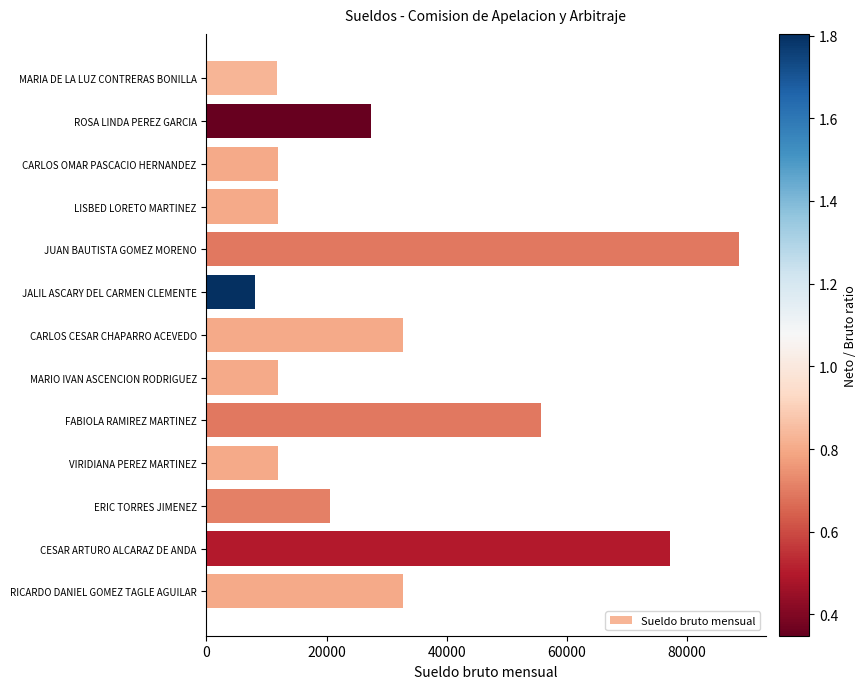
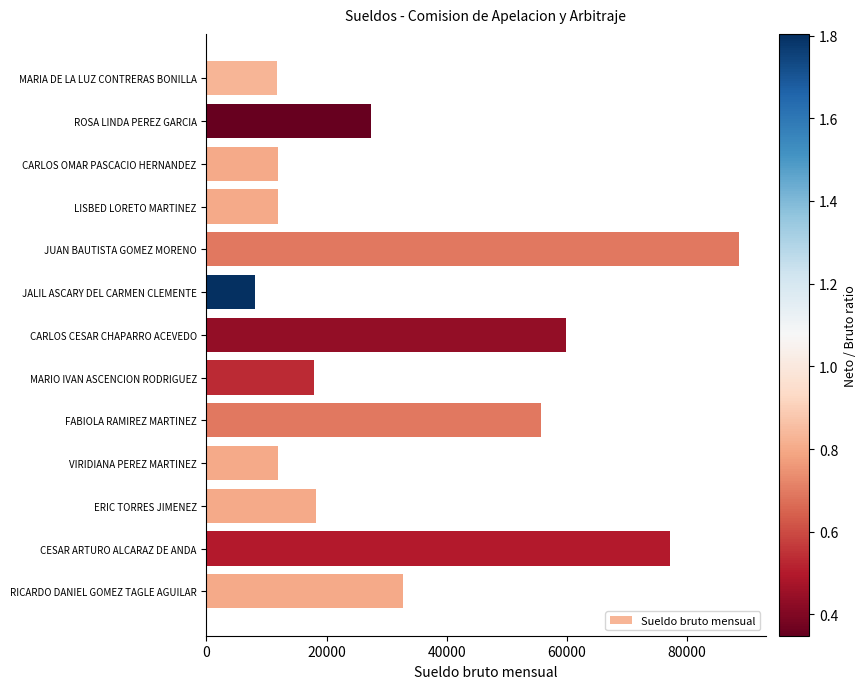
CARLOS CESAR CHAPARRO ACEVEDO: 33000 -> 60000
MARIO IVAN ASCENCION RODRIGUEZ: 12000 -> 18000
ERIC TORRES JIMENEZ: 21000 -> 18000
